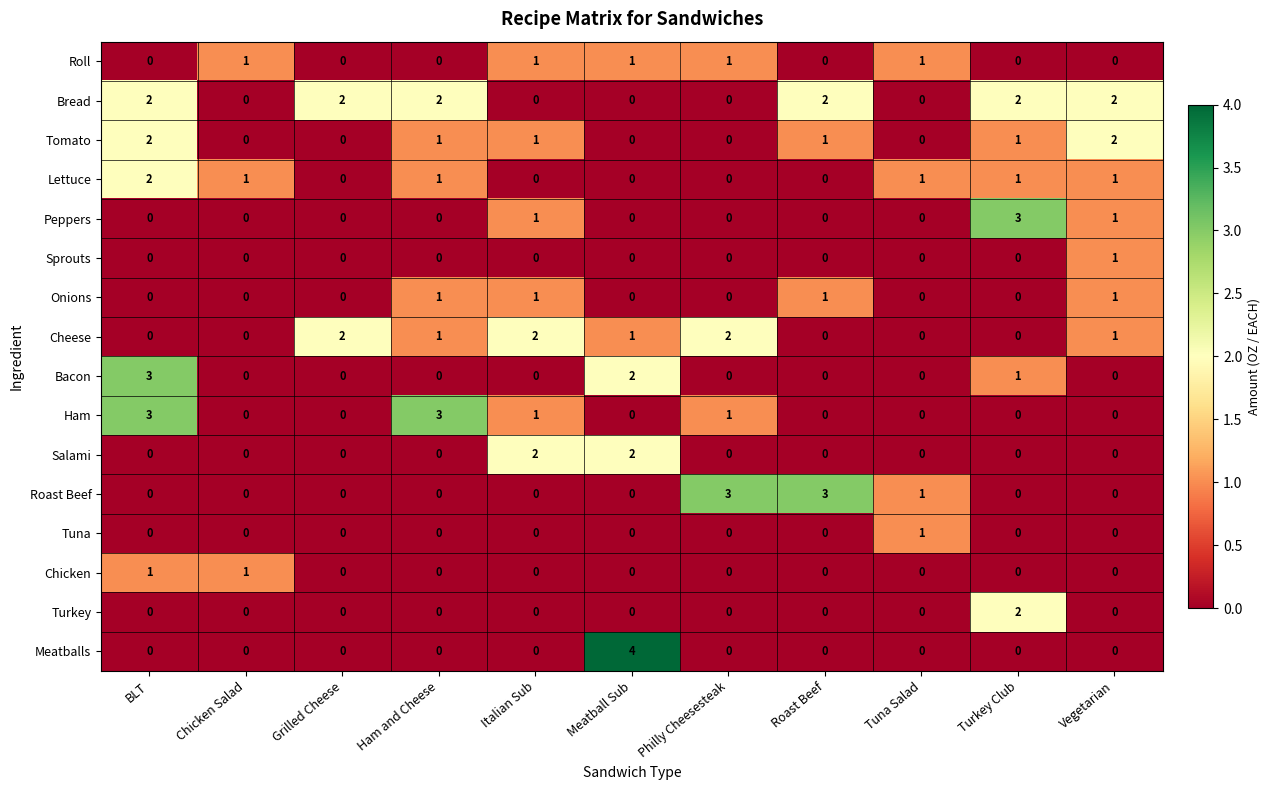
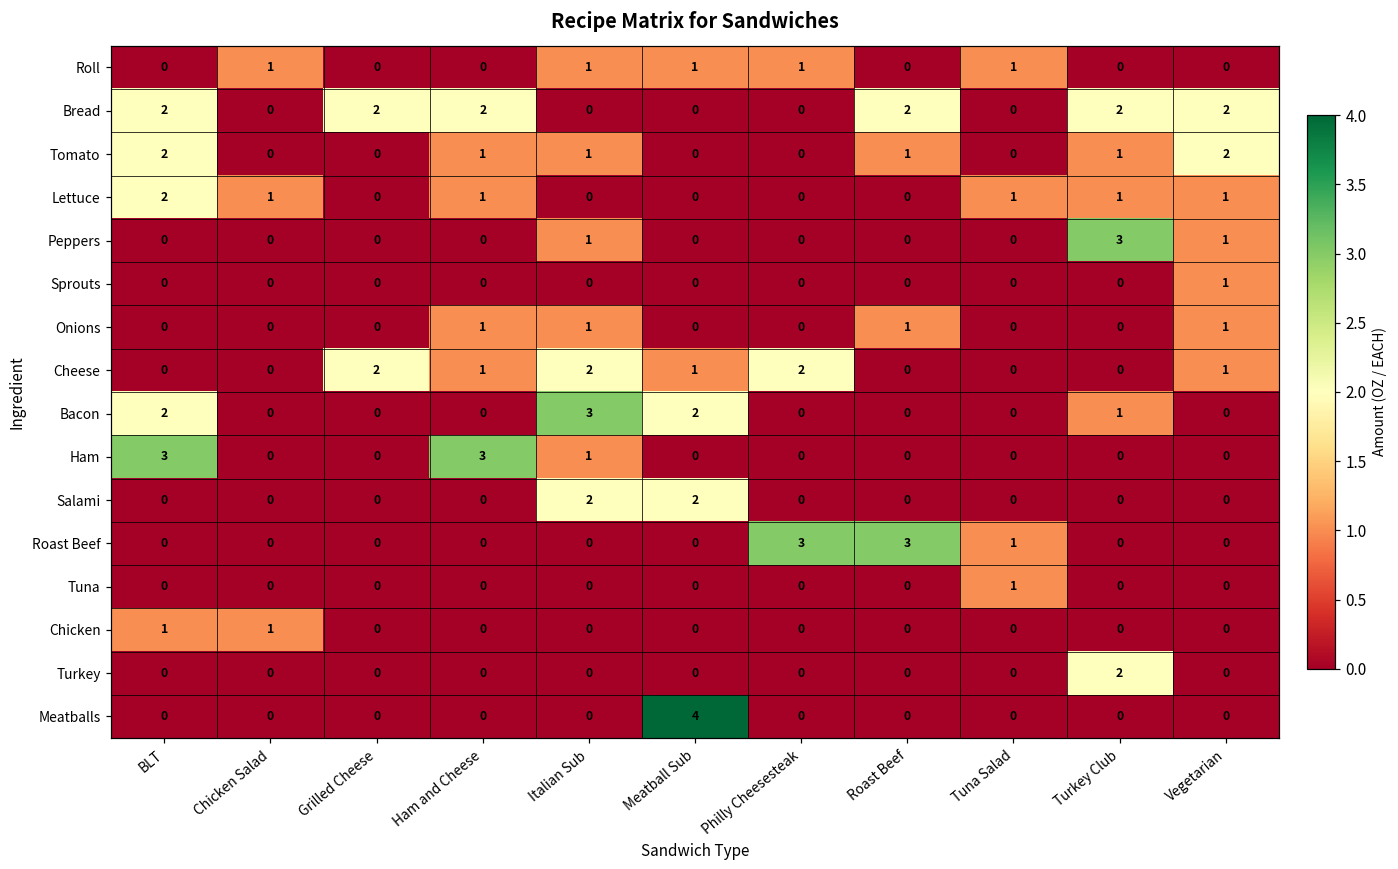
Bacon, BLT: 3 -> 2
Bacon, Italian Sub: 0 -> 3
Ham, Philly Cheesesteak: 1 -> 0
